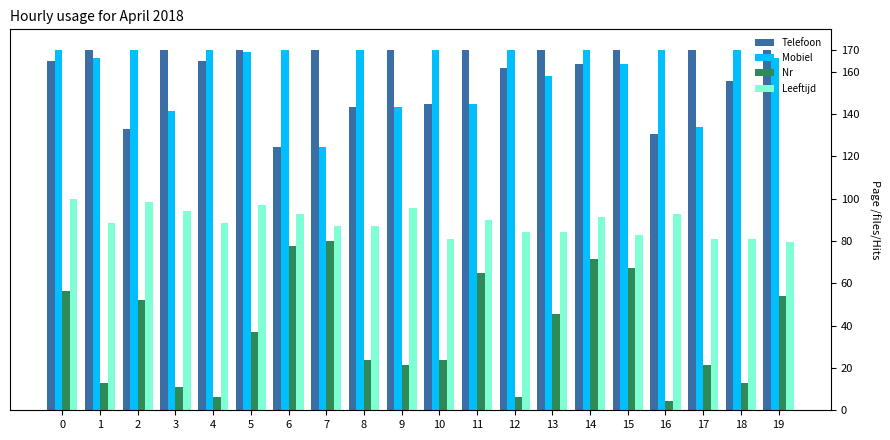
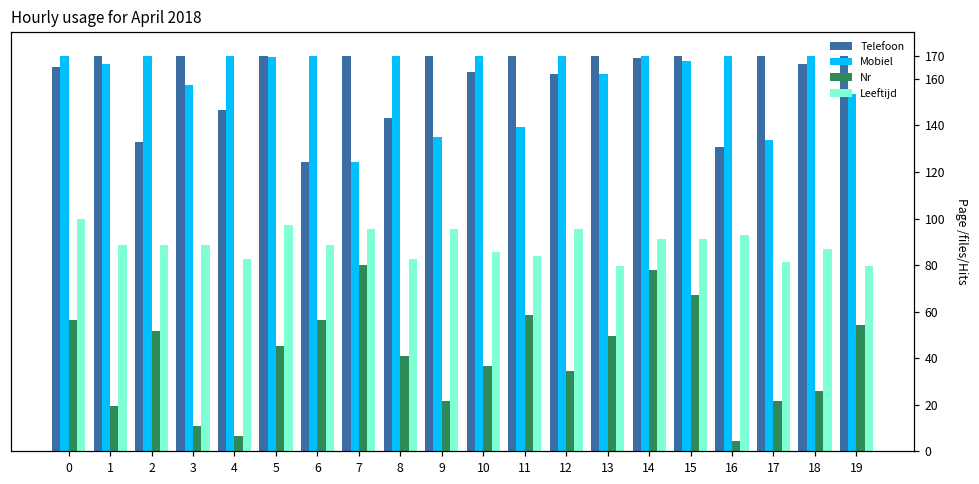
Nr, 1: 13 -> 19
Leeftijd, 2: 99 -> 88
Mobiel, 3: 142 -> 157
Leeftijd, 3: 94 -> 88
Telefoon, 4: 165 -> 146
Leeftijd, 4: 88 -> 83
Nr, 5: 37 -> 45
Nr, 6: 78 -> 56
Leeftijd, 6: 93 -> 88
Leeftijd, 7: 87 -> 96
Nr, 8: 24 -> 41
Leeftijd, 8: 87 -> 83
Mobiel, 9: 143 -> 135
Telefoon, 10: 145 -> 163
Nr, 10: 24 -> 37
Leeftijd, 10: 81 -> 86
Mobiel, 11: 145 -> 139
Nr, 11: 65 -> 58
Leeftijd, 11: 90 -> 84
Nr, 12: 6 -> 35
Leeftijd, 12: 84 -> 96
Mobiel, 13: 158 -> 162
Nr, 13: 45 -> 50
Leeftijd, 13: 84 -> 80
Telefoon, 14: 163 -> 169
Nr, 14: 71 -> 78
Mobiel, 15: 163 -> 167
Leeftijd, 15: 83 -> 91
Telefoon, 18: 156 -> 167
Nr, 18: 13 -> 26
Leeftijd, 18: 81 -> 87
Mobiel, 19: 167 -> 154
